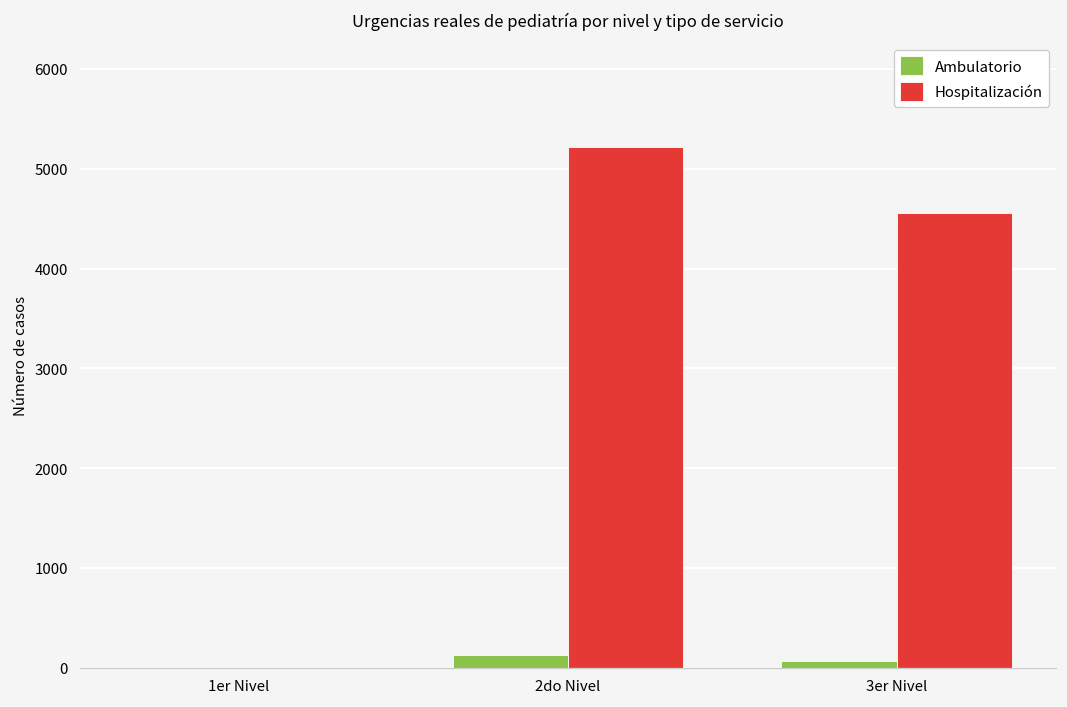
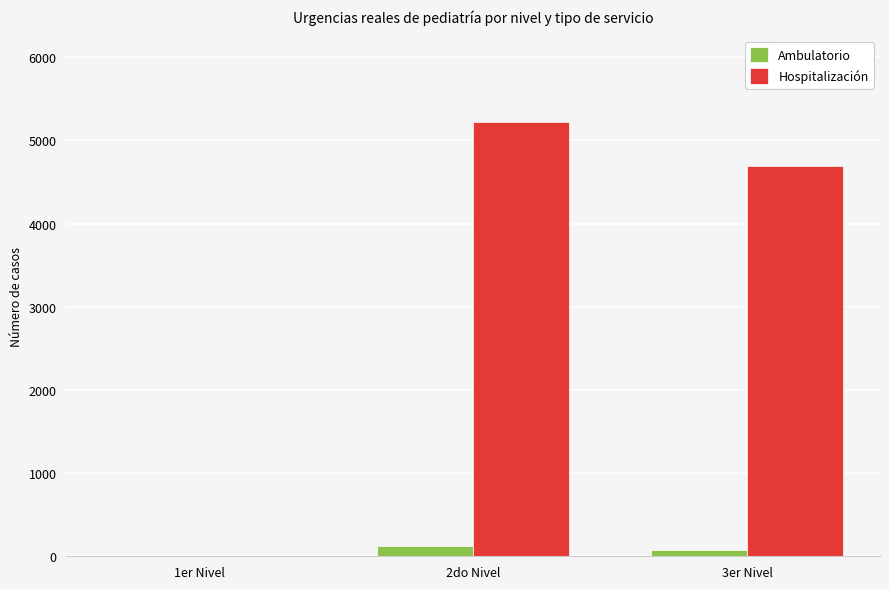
Hospitalización, 3er Nivel: 4600 -> 4700
